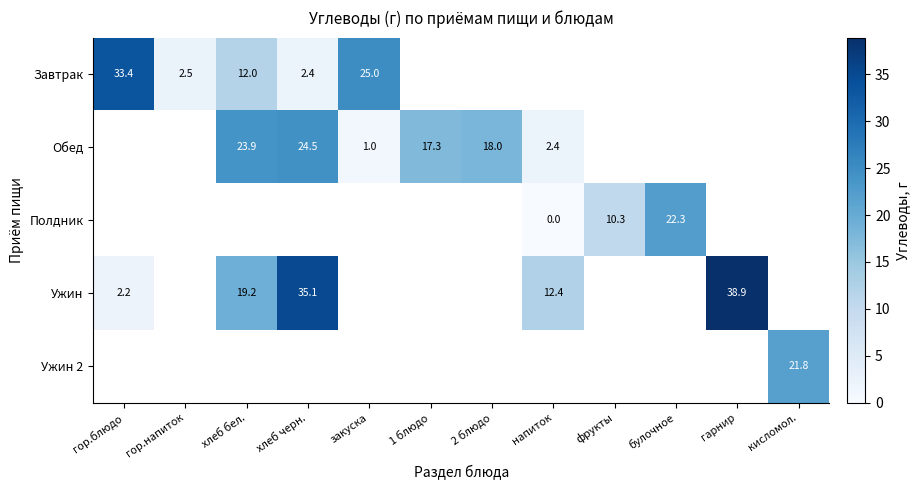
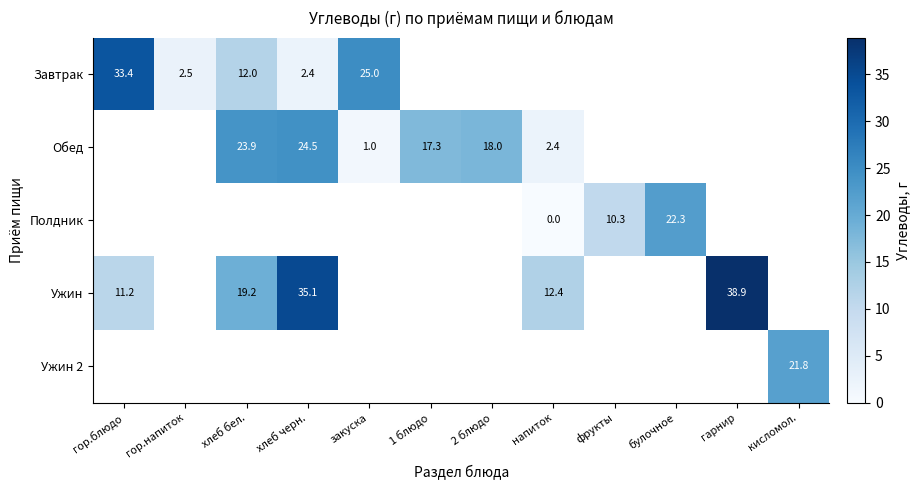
Ужин, гор.блюдо: 2.2 -> 11.2
